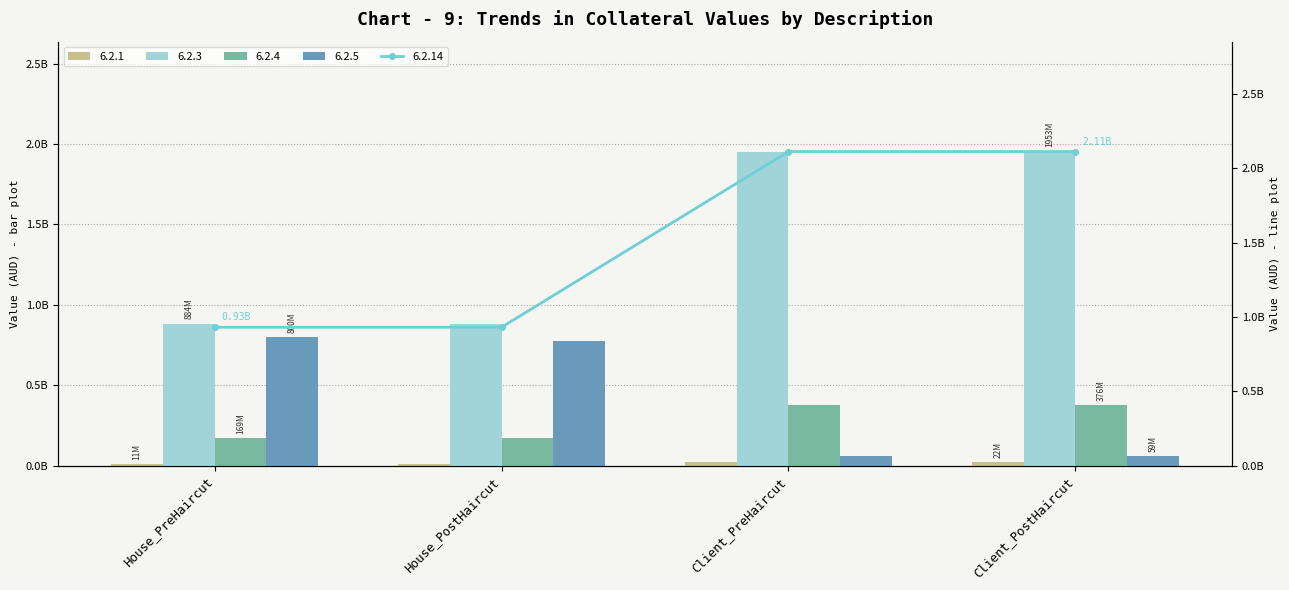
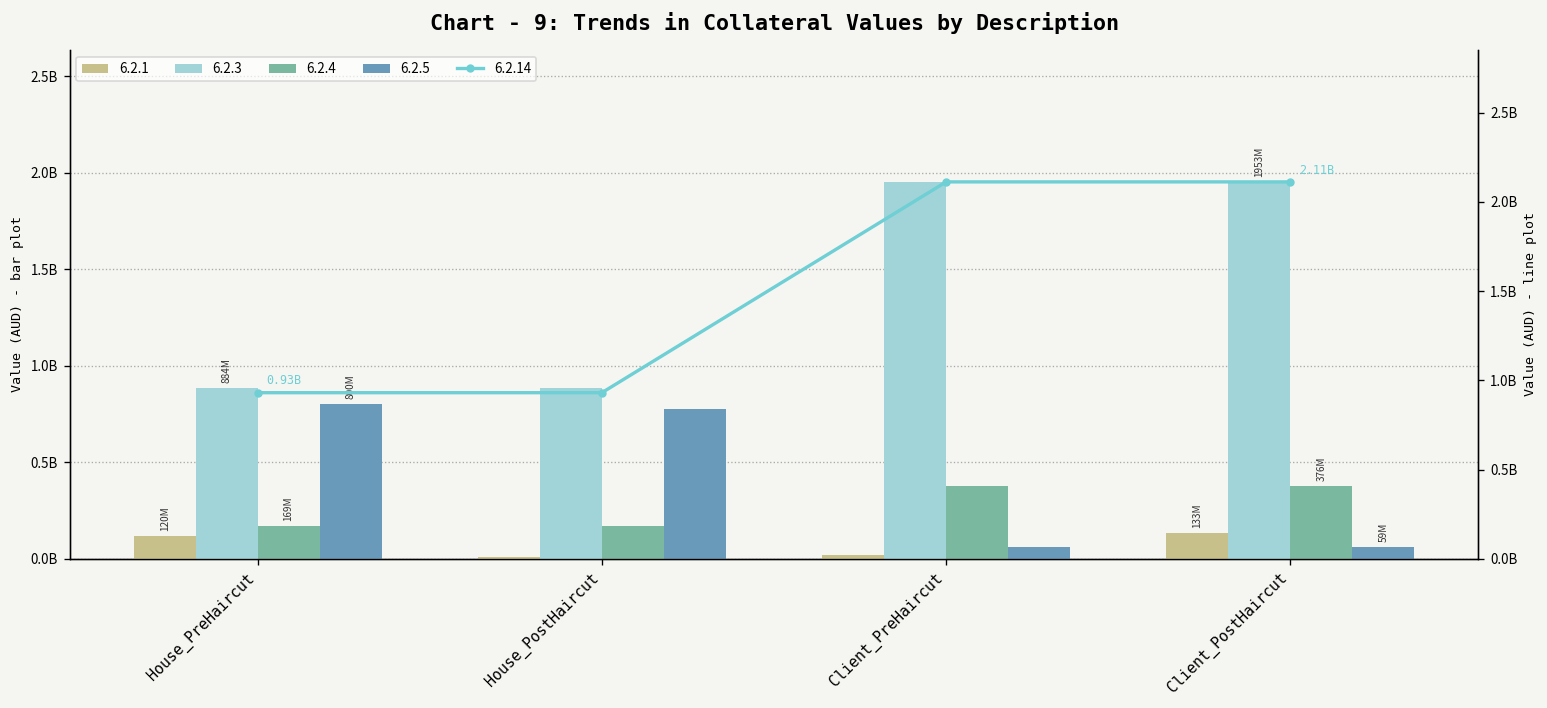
6.2.1, House_PreHaircut: 11M -> 120M
6.2.1, Client_PostHaircut: 22M -> 133M
